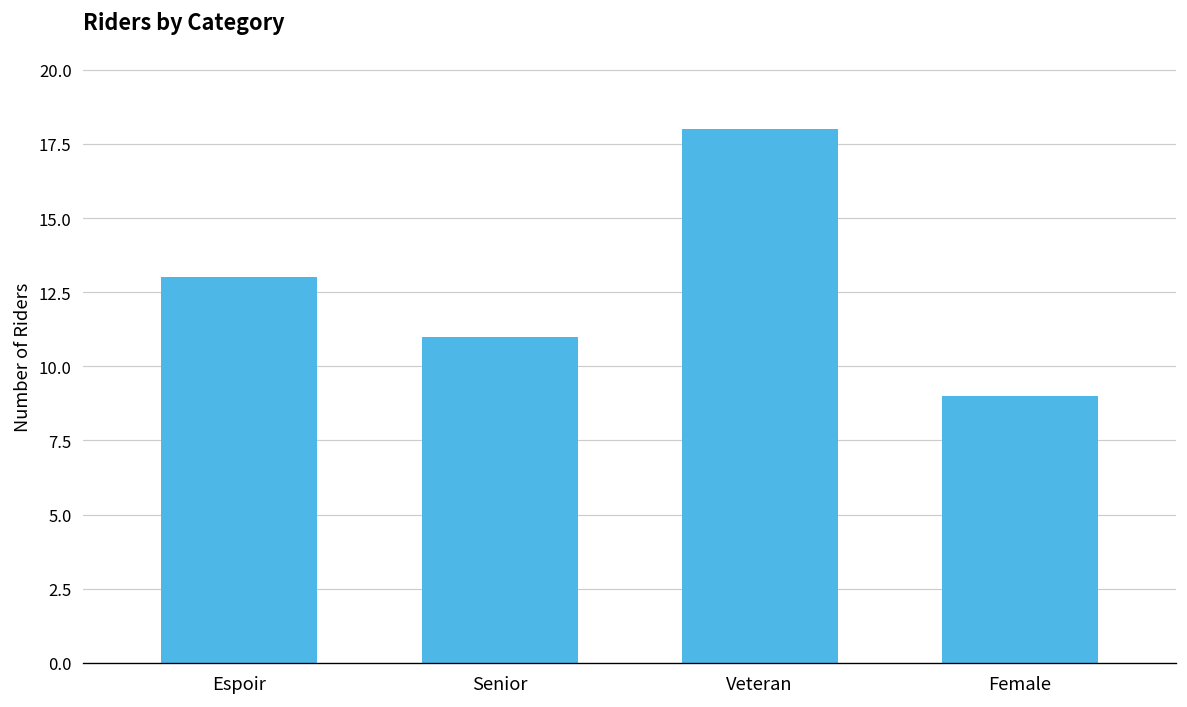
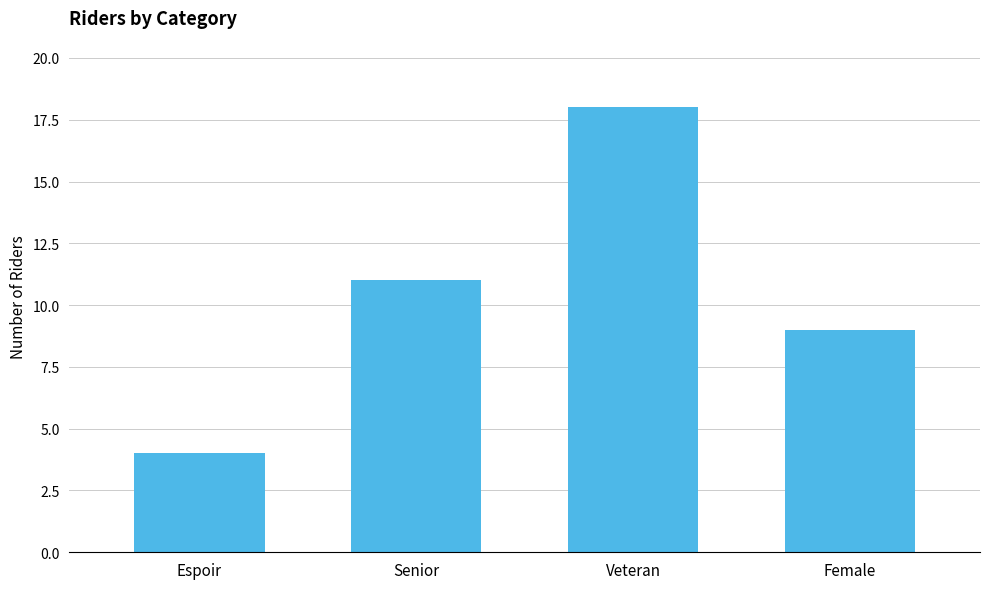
Espoir: 13 -> 4
